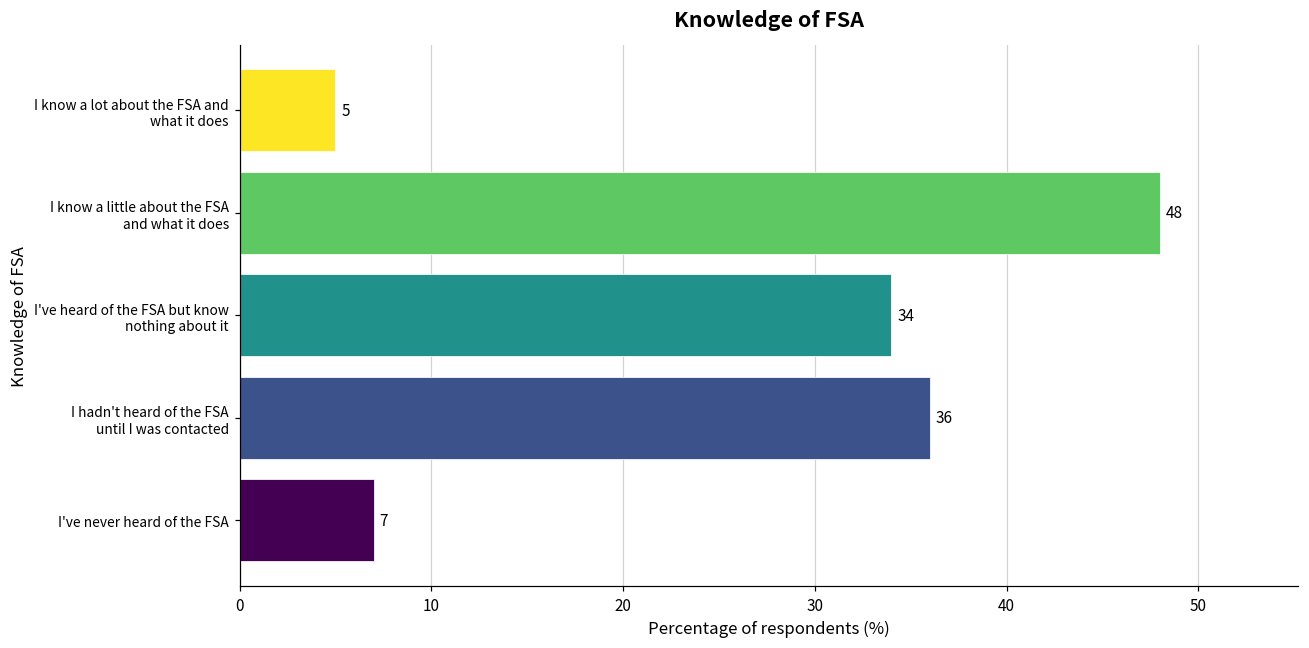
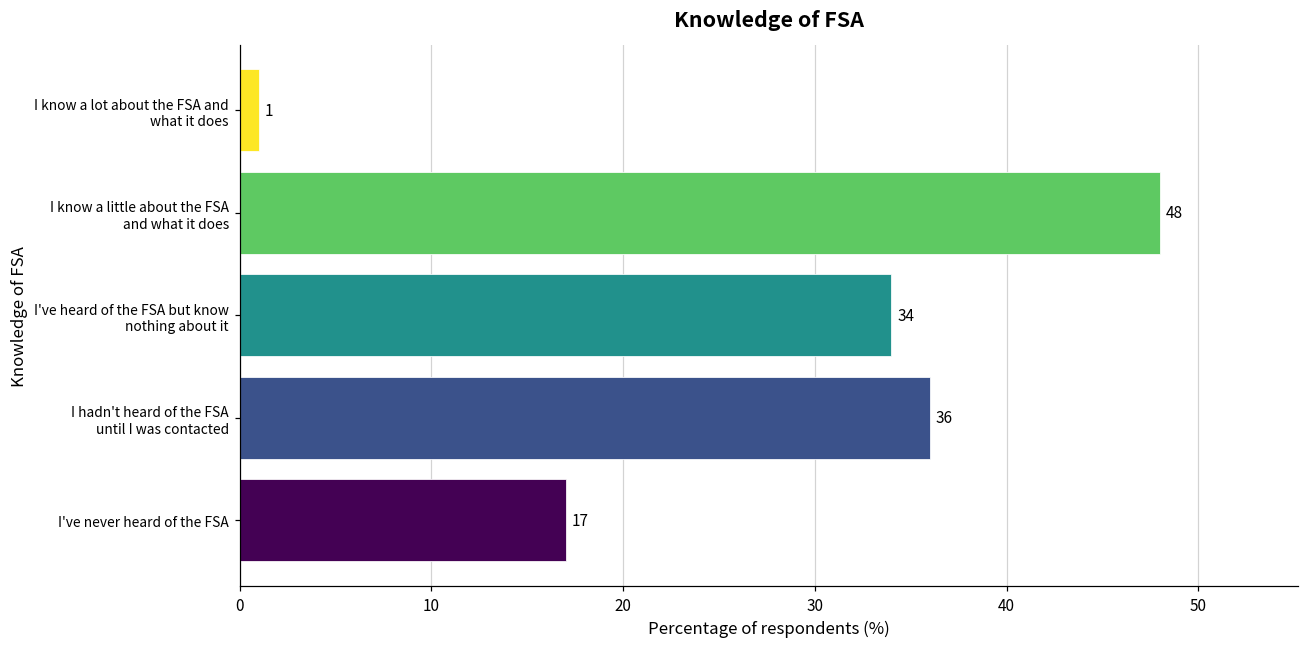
I know a lot about the FSA and what it does: 5 -> 1
I've never heard of the FSA: 7 -> 17
